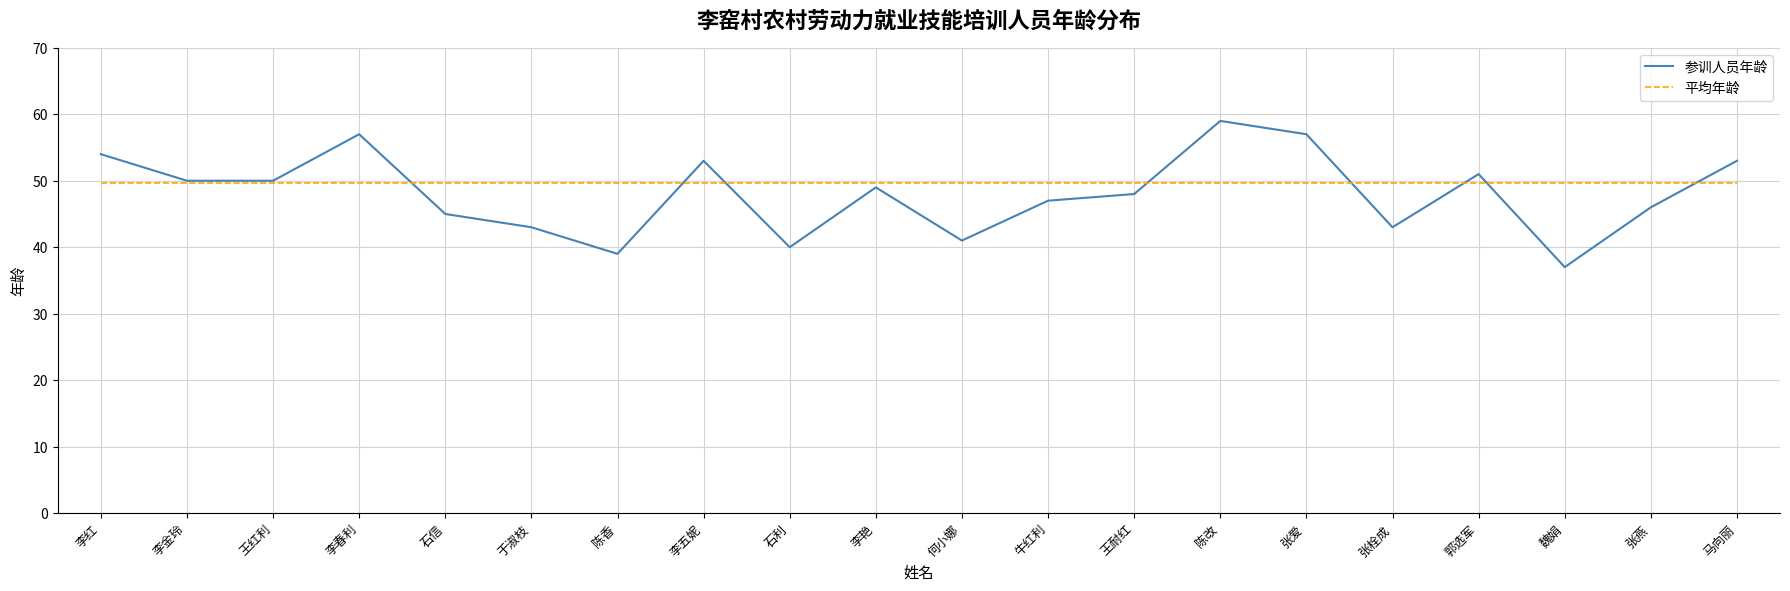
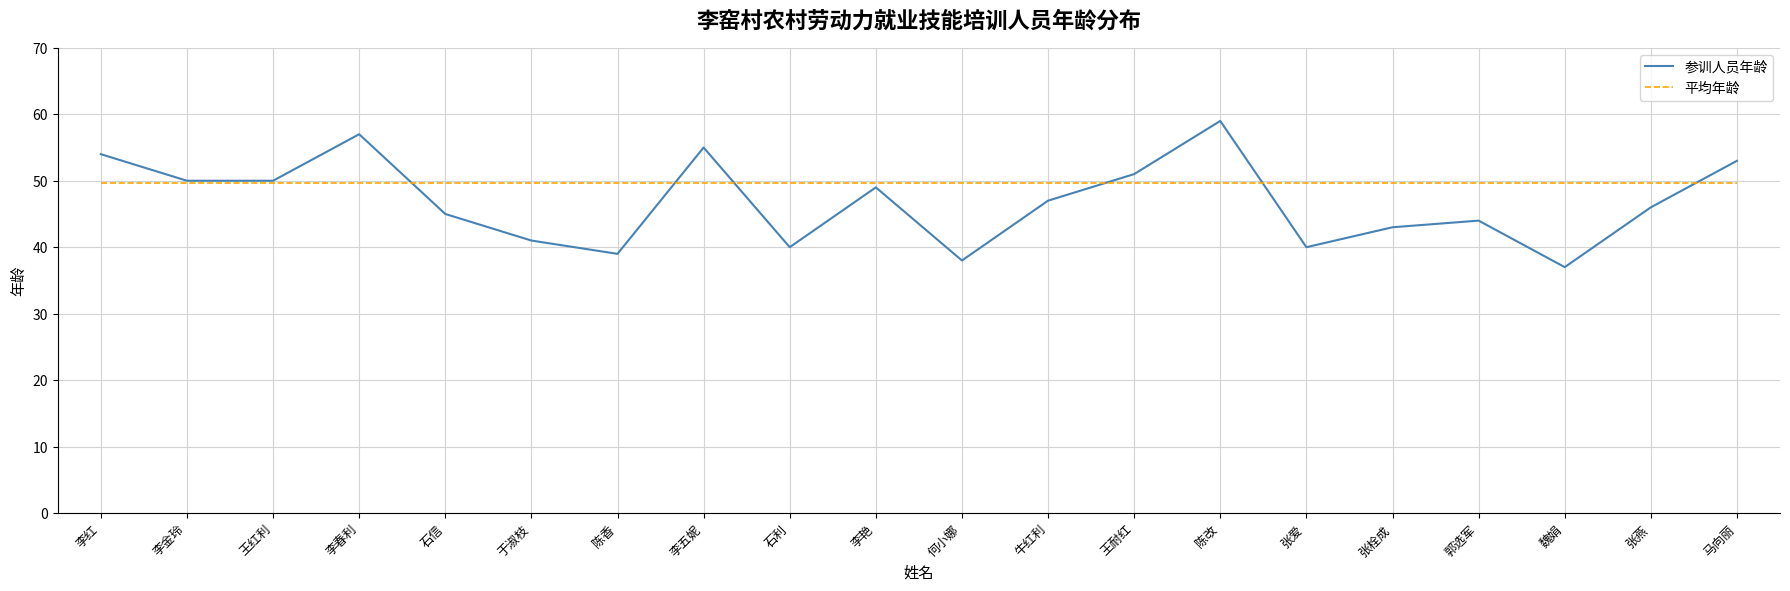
参训人员年龄, 于淑枝: 43 -> 41
参训人员年龄, 李五妮: 53 -> 55
参训人员年龄, 何小娜: 41 -> 38
参训人员年龄, 王耐红: 48 -> 51
参训人员年龄, 张爱: 57 -> 40
参训人员年龄, 郭选军: 51 -> 44
